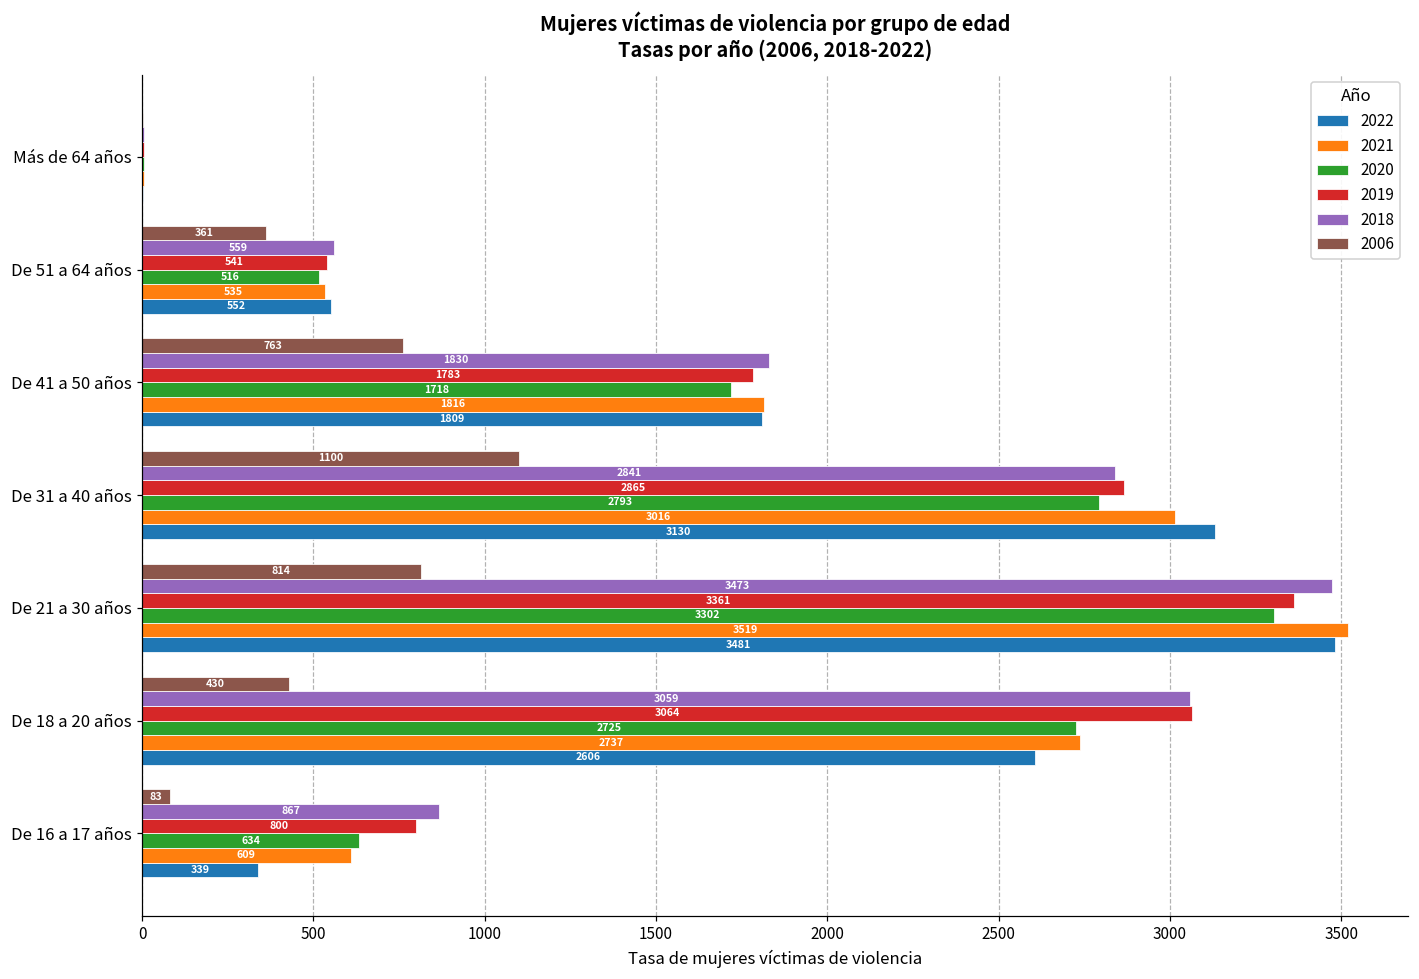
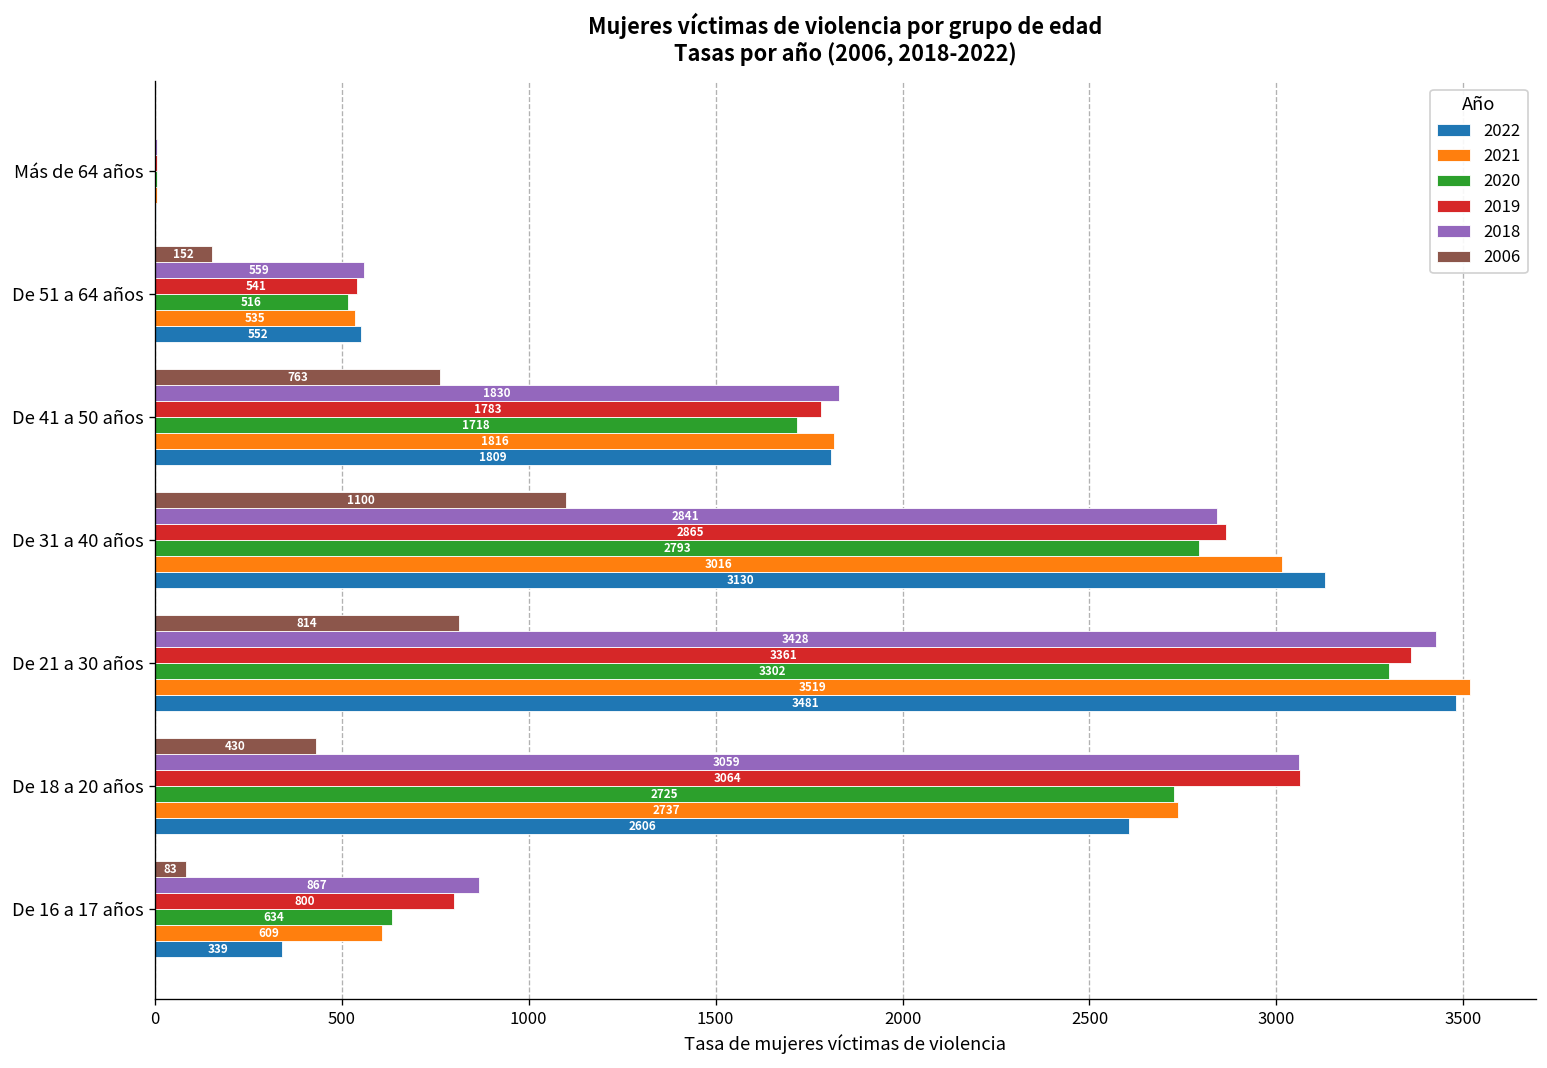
2006, De 51 a 64 años: 361 -> 152
2018, De 21 a 30 años: 3473 -> 3428
